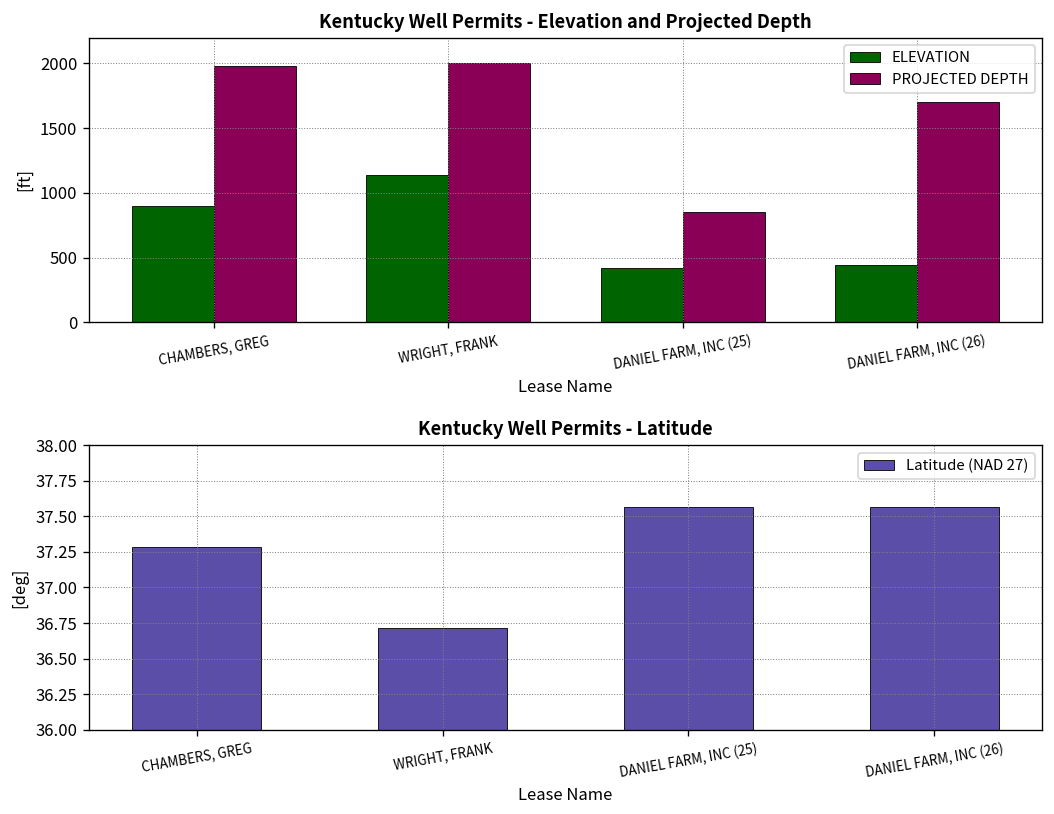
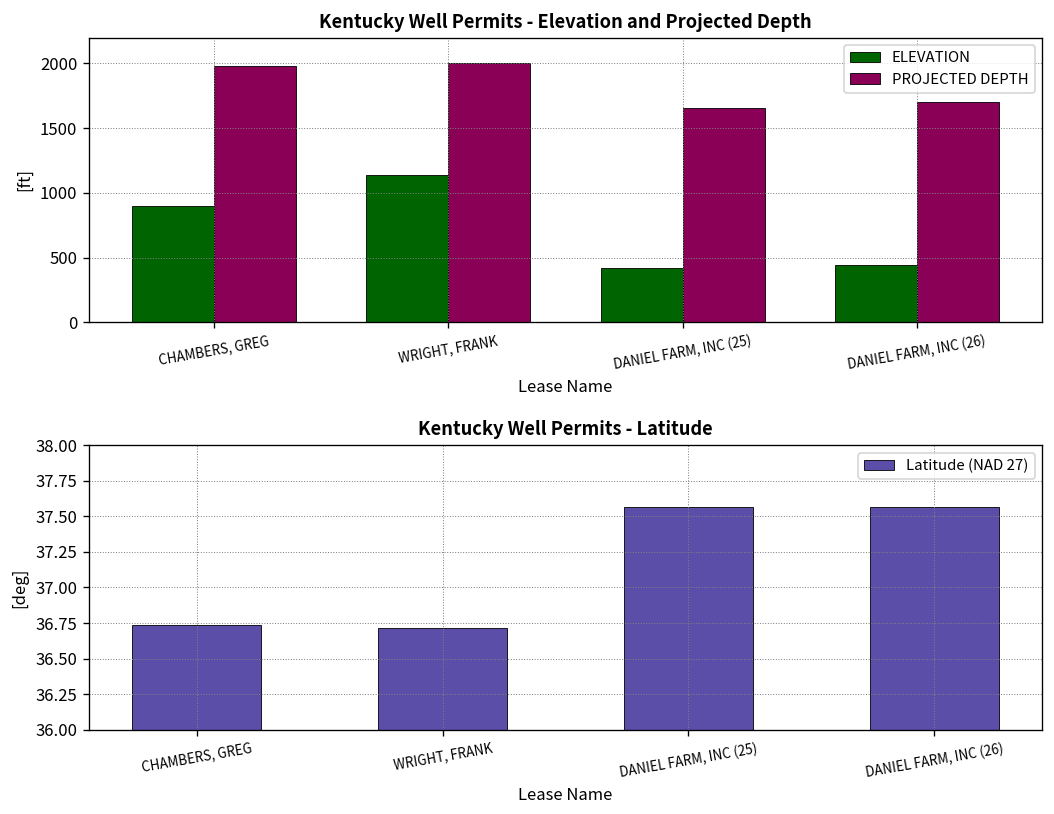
Kentucky Well Permits - Elevation and Projected Depth, PROJECTED DEPTH, DANIEL FARM, INC (25): 850 -> 1660
Kentucky Well Permits - Latitude, CHAMBERS, GREG: 37.28 -> 36.74
